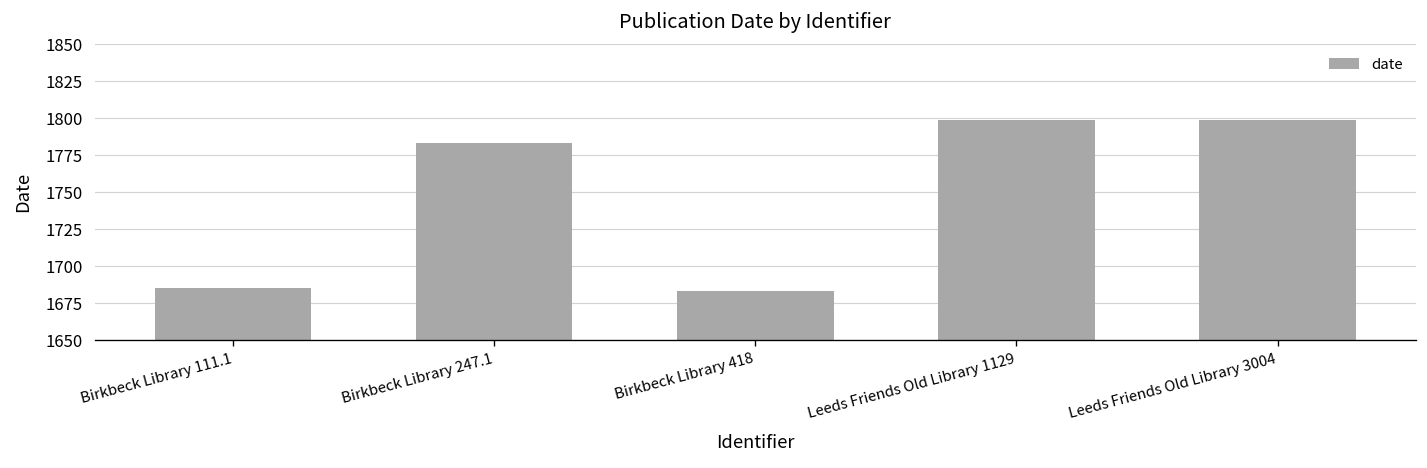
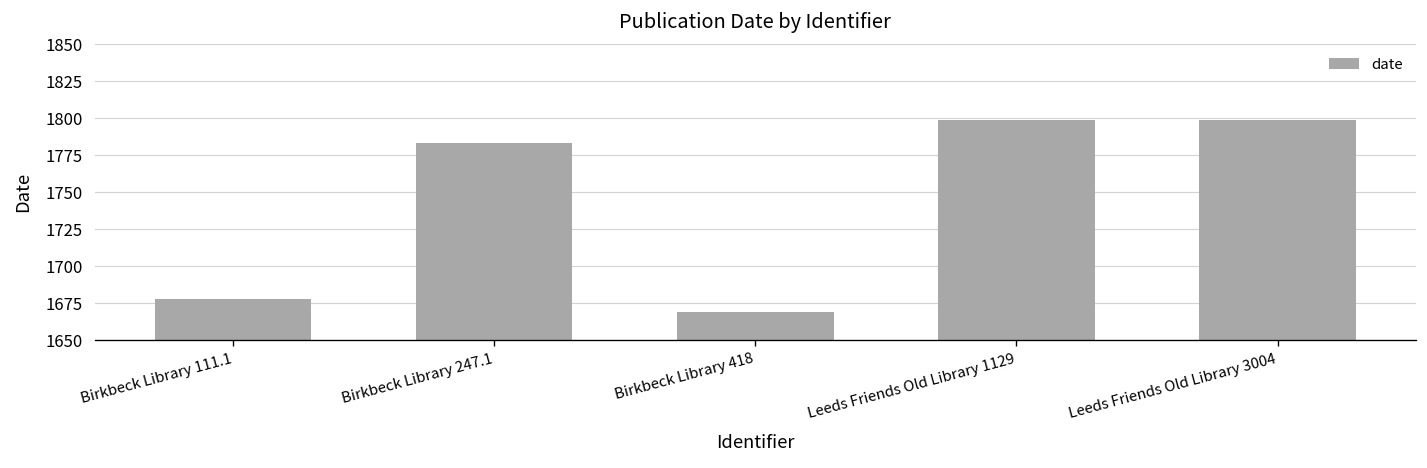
Birkbeck Library 111.1: 1685 -> 1678
Birkbeck Library 418: 1683 -> 1669
